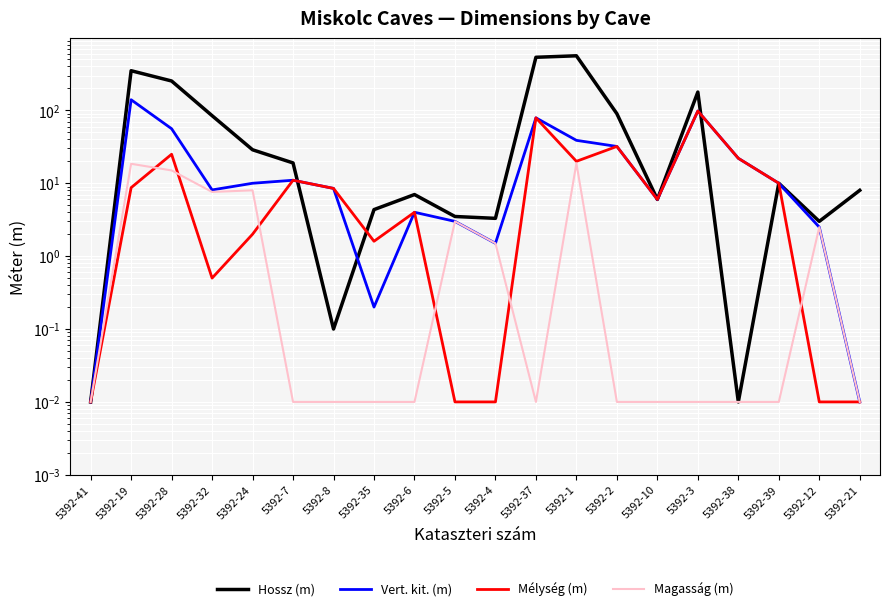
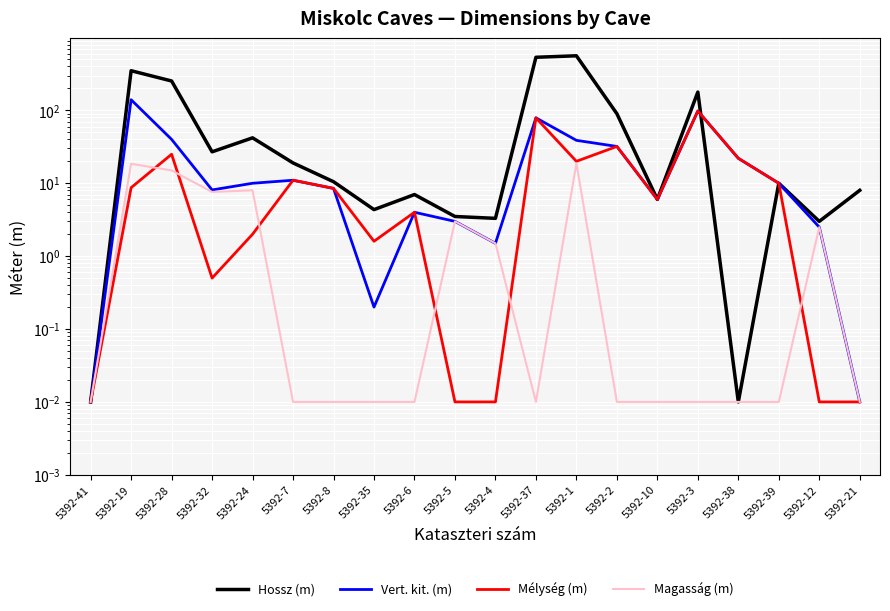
Vert. kit. (m), 5392-28: 60 -> 40
Hossz (m), 5392-32: 80 -> 27
Hossz (m), 5392-24: 29 -> 40
Hossz (m), 5392-8: 0.1 -> 11
